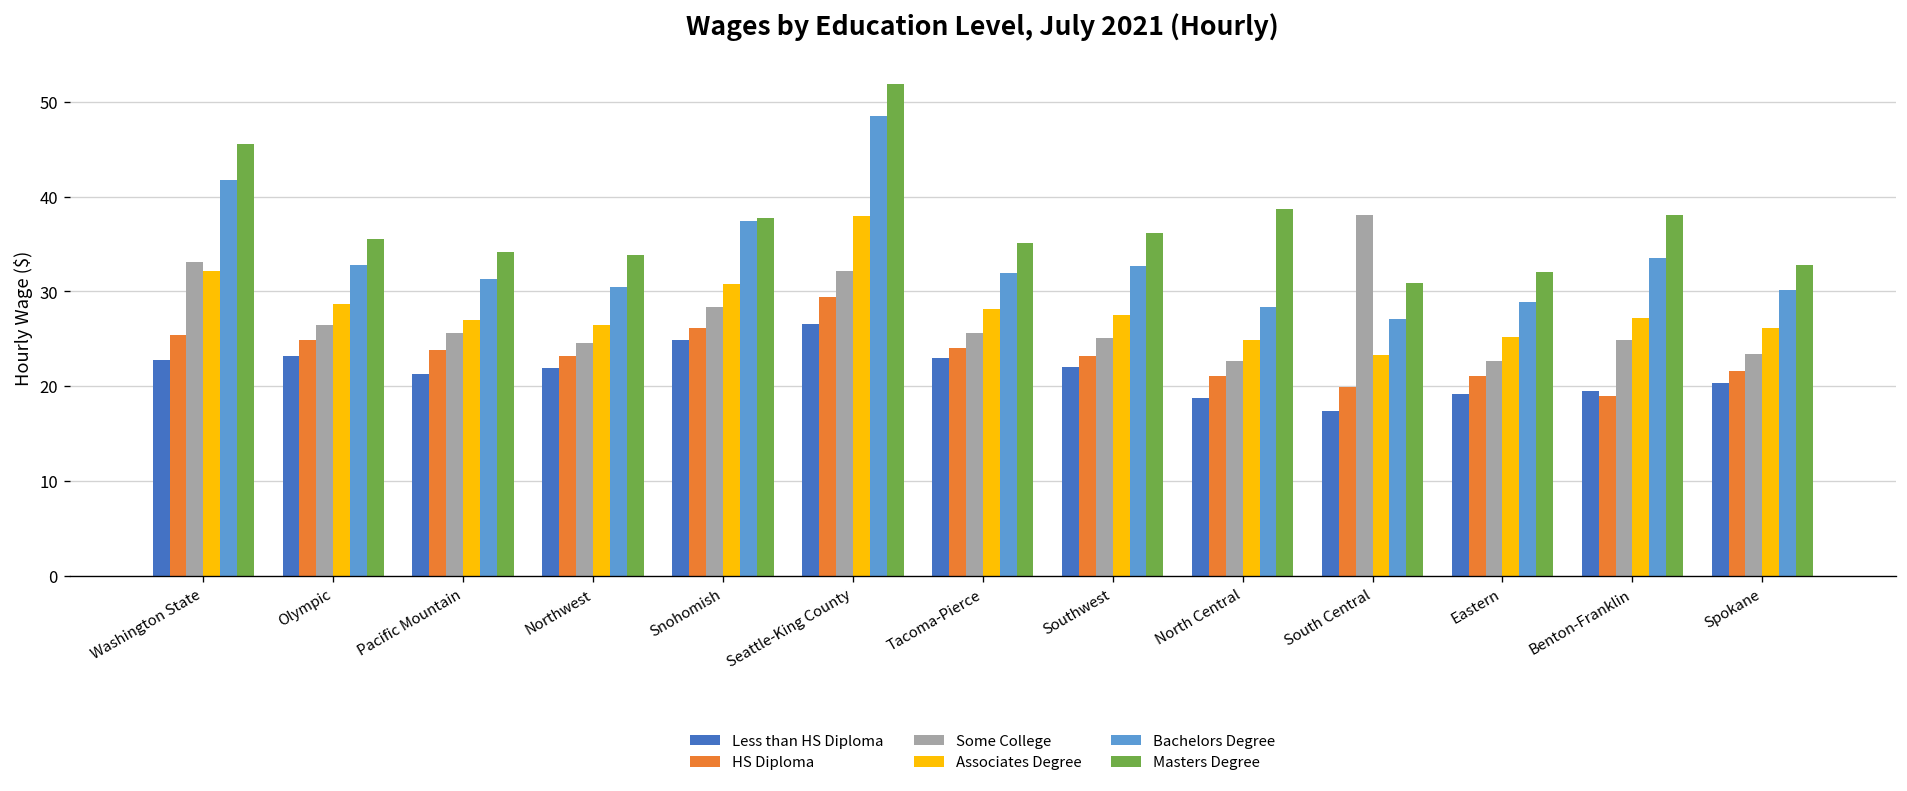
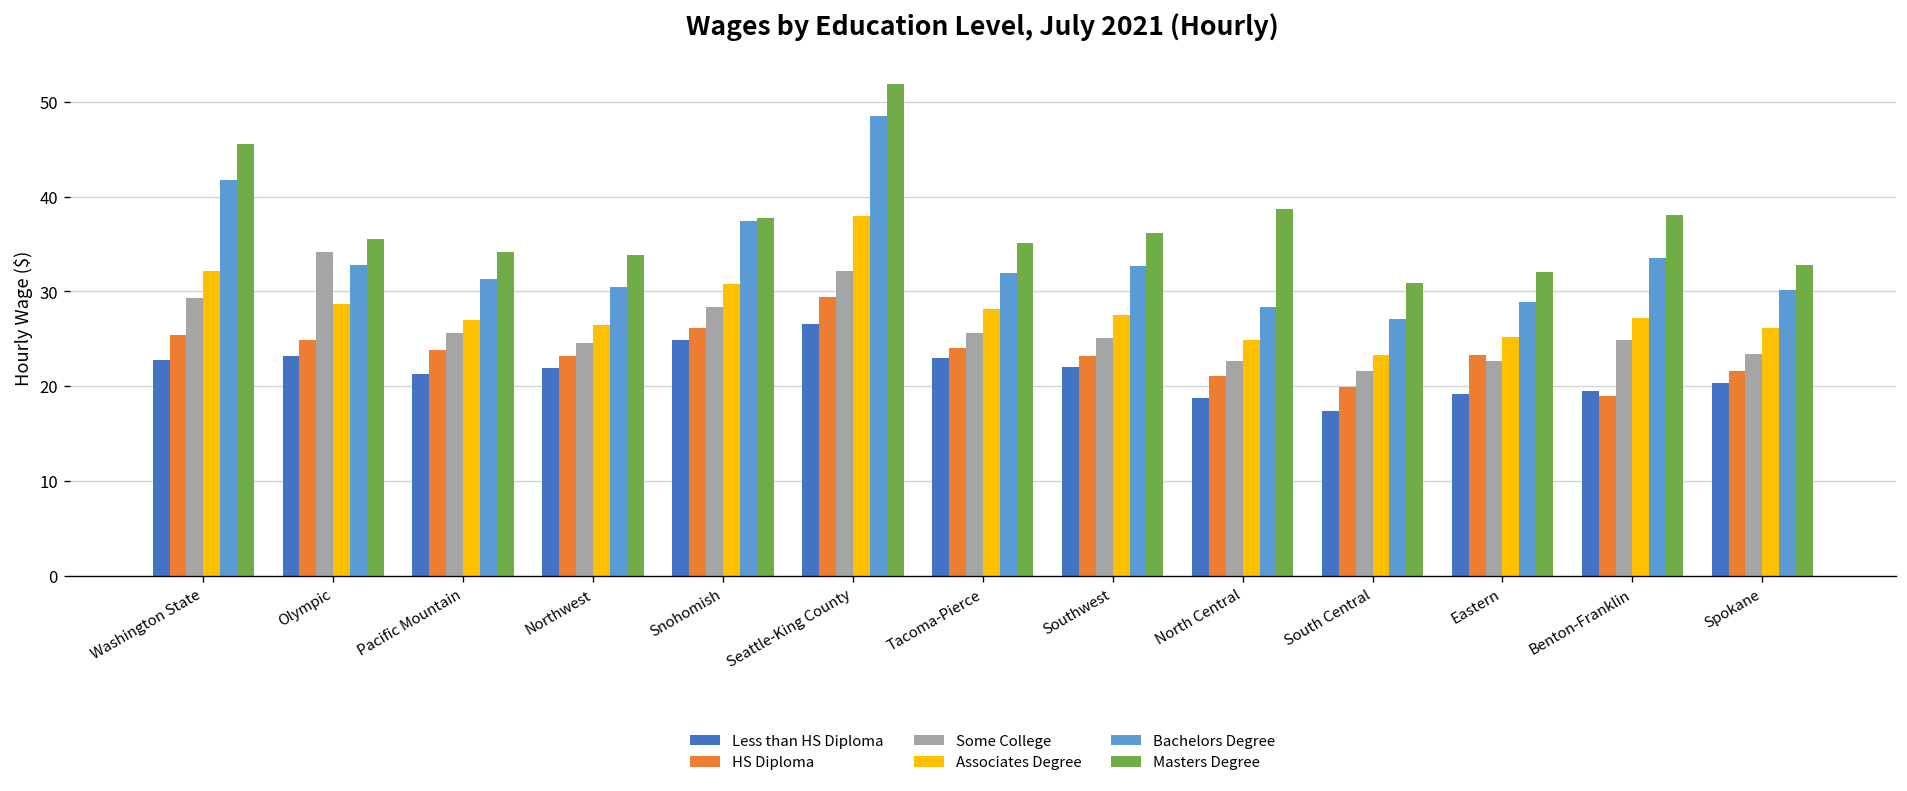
Some College, Washington State: 33 -> 29
Some College, Olympic: 26 -> 34
Some College, South Central: 38 -> 22
HS Diploma, Eastern: 21 -> 23
